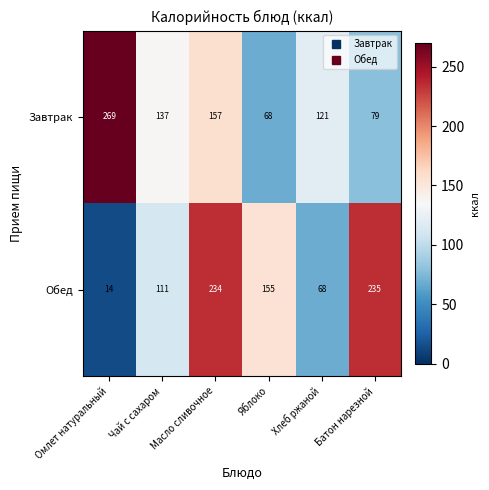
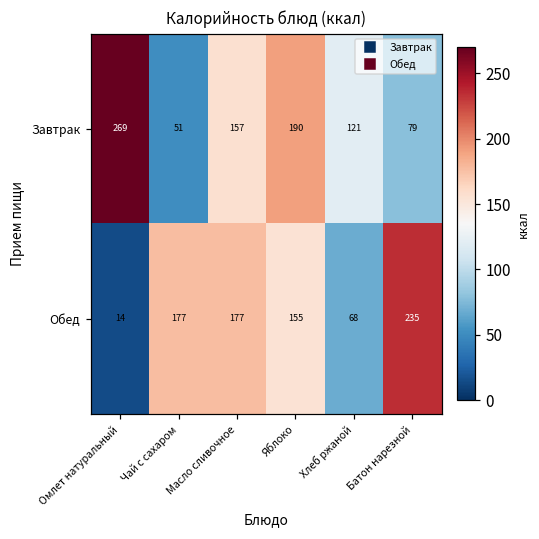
Завтрак, Чай с сахаром: 137 -> 51
Завтрак, Яблоко: 68 -> 190
Обед, Чай с сахаром: 111 -> 177
Обед, Масло сливочное: 234 -> 177
